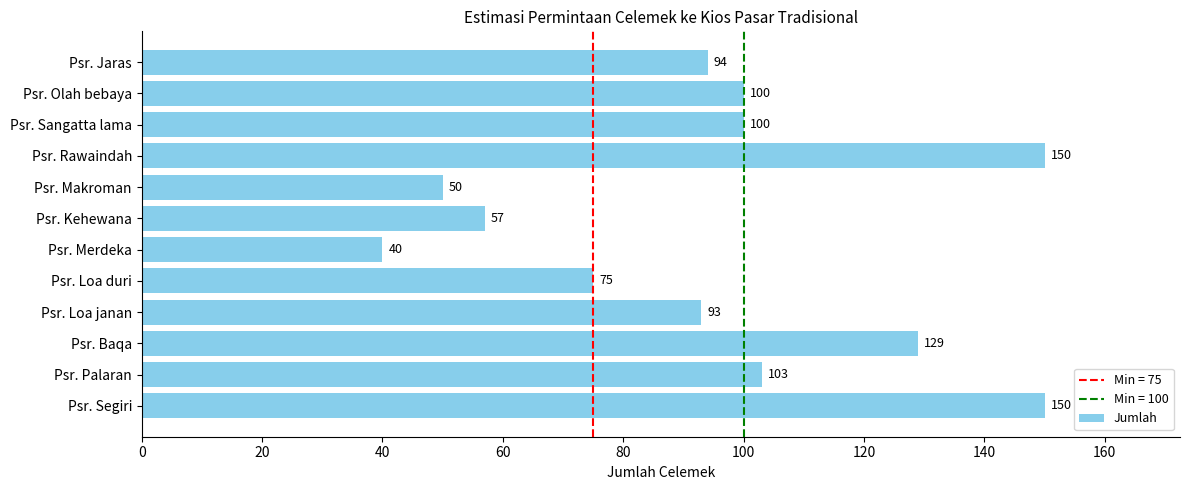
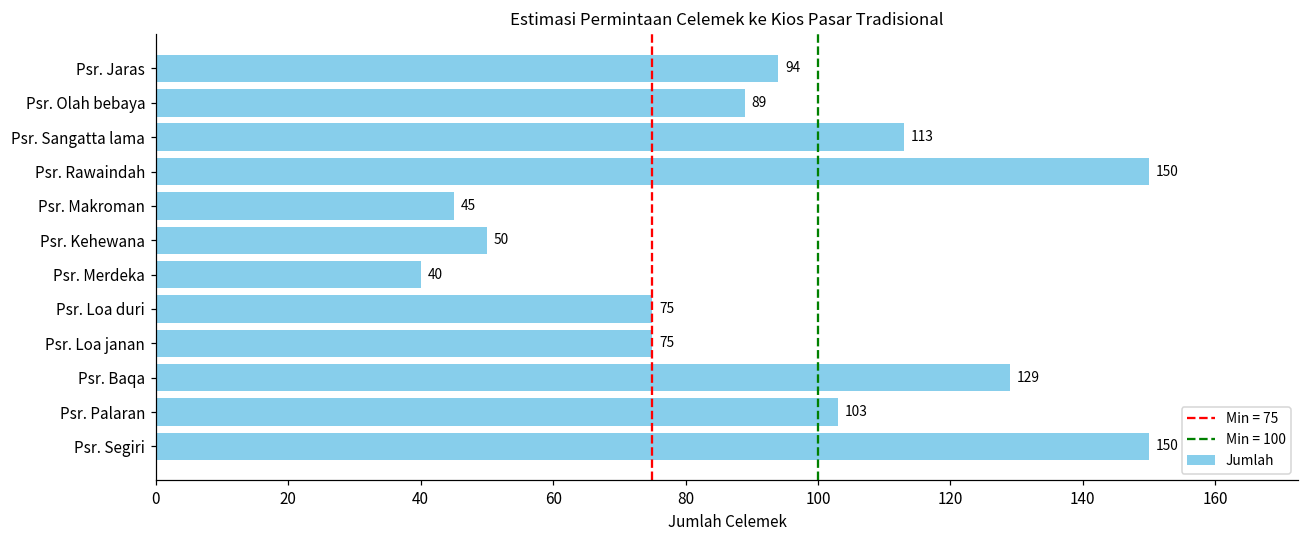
Psr. Olah bebaya: 100 -> 89
Psr. Sangatta lama: 100 -> 113
Psr. Makroman: 50 -> 45
Psr. Kehewana: 57 -> 50
Psr. Loa janan: 93 -> 75
